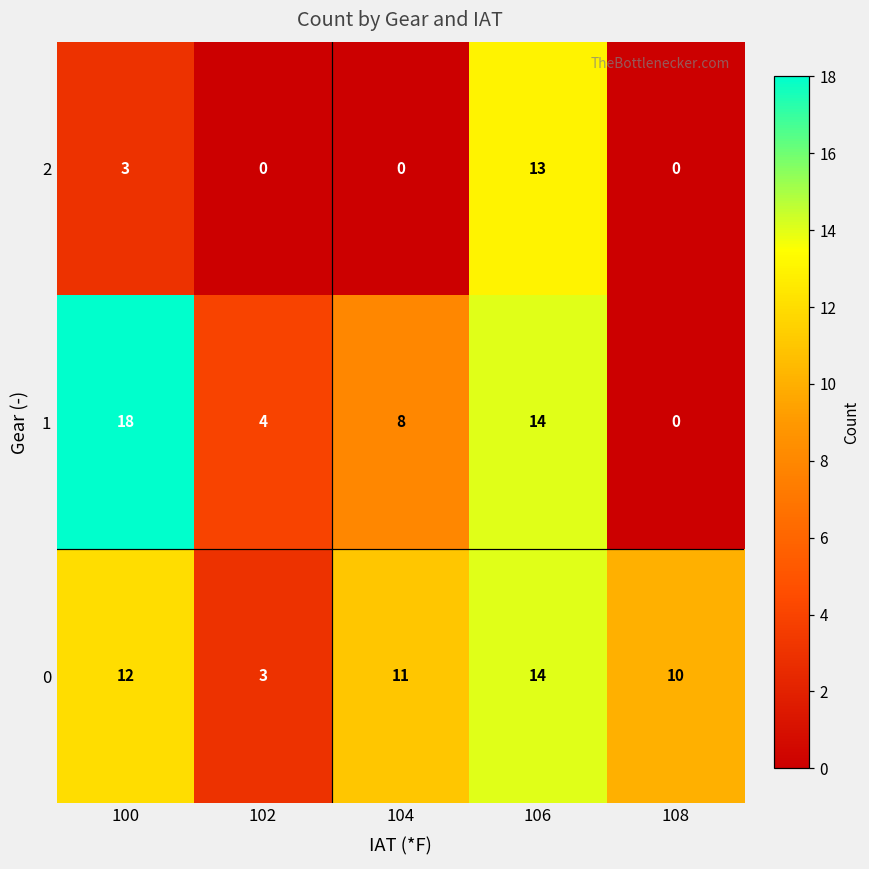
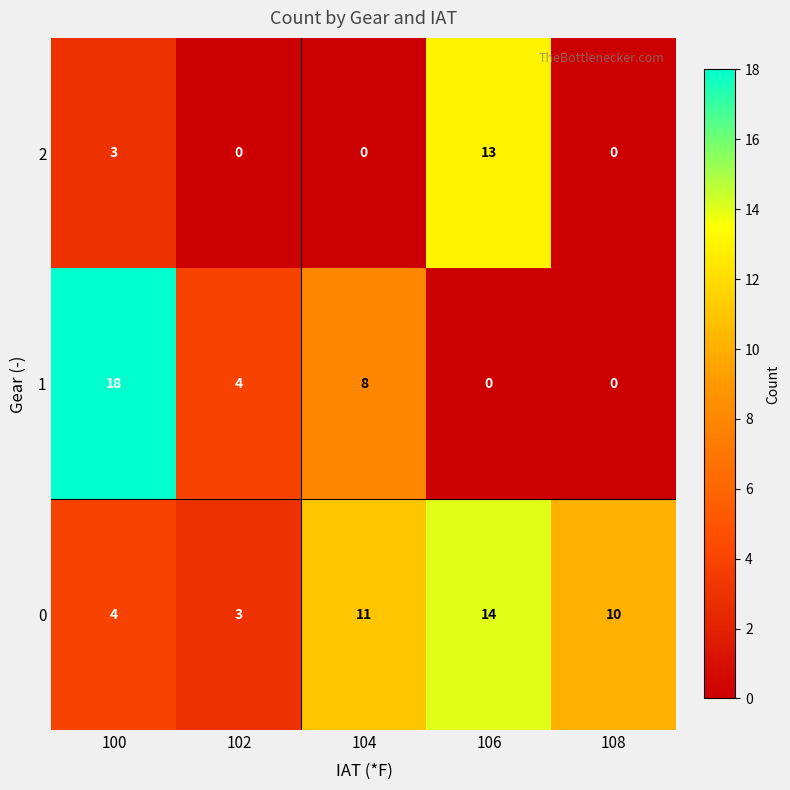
1, 106: 14 -> 0
0, 100: 12 -> 4
